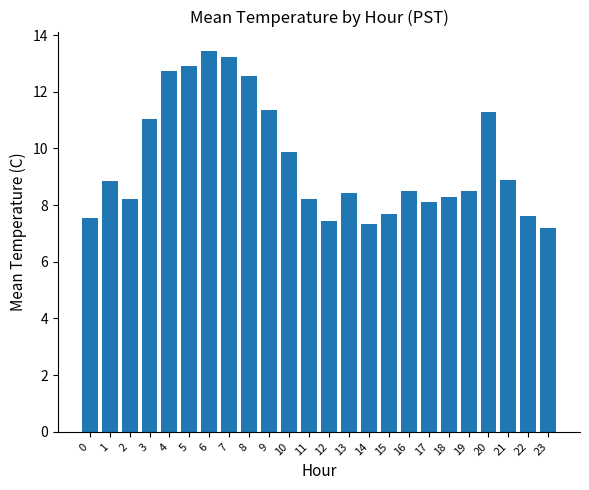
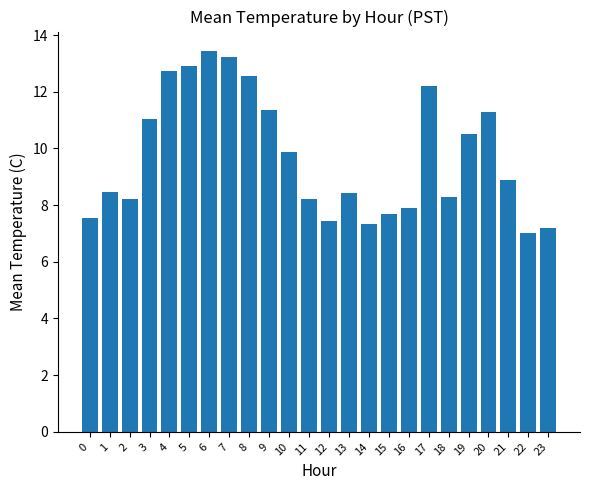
1: 8.9 -> 8.5
16: 8.5 -> 7.9
17: 8.1 -> 12.2
19: 8.5 -> 10.5
22: 7.6 -> 7.0
